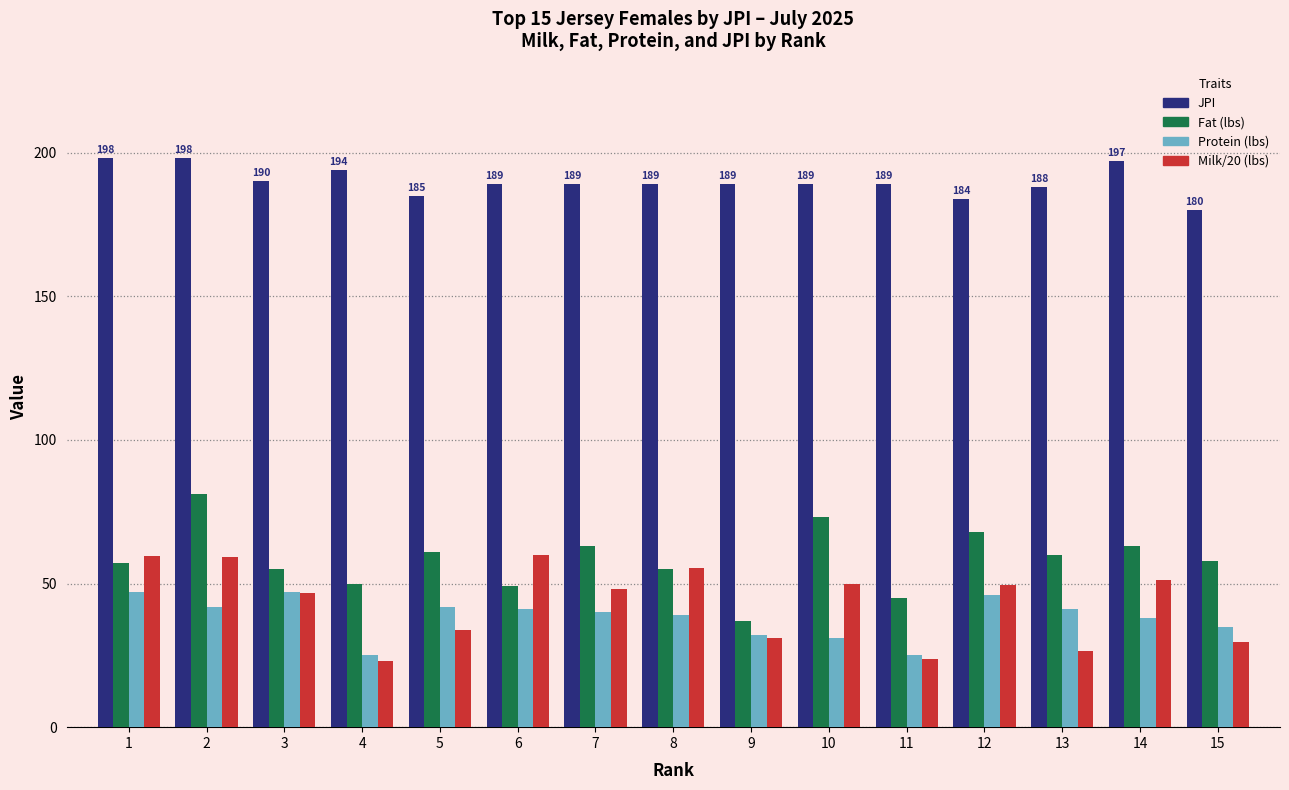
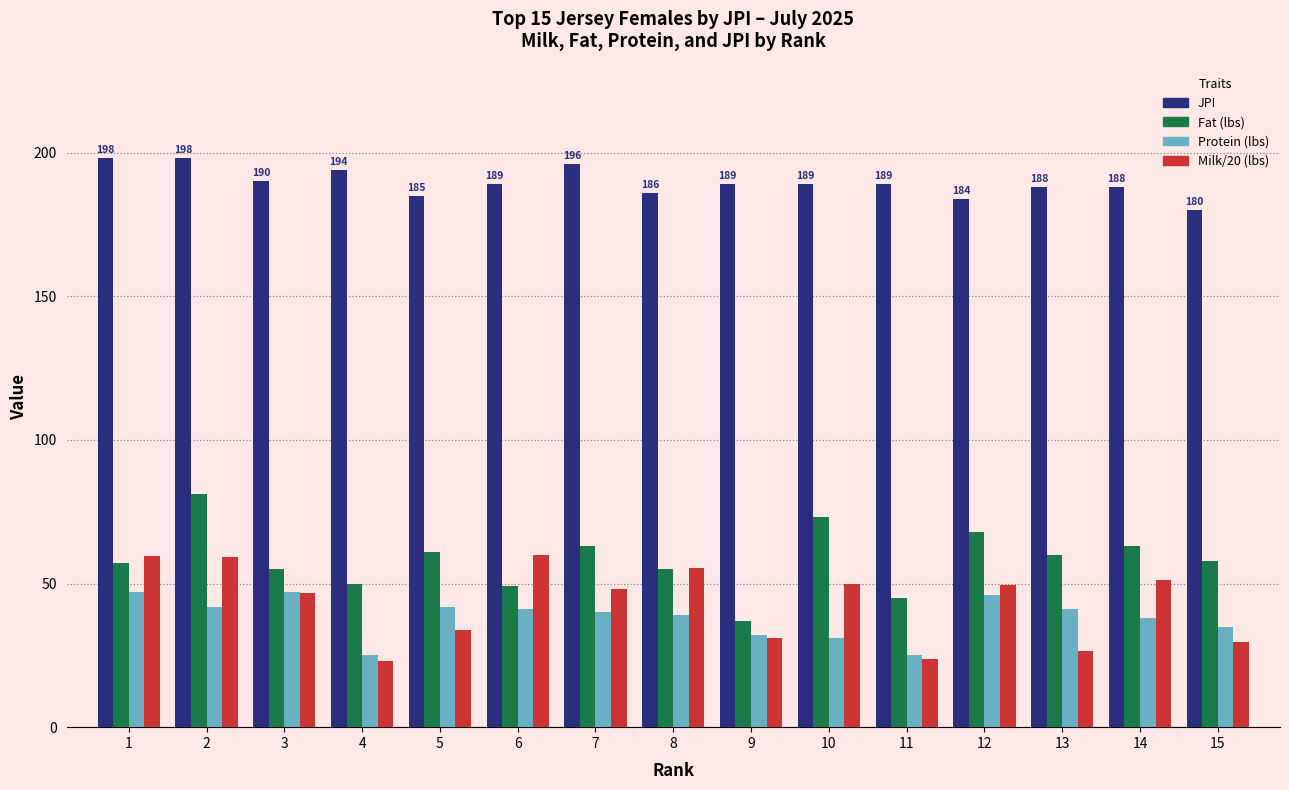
JPI, 7: 189 -> 196
JPI, 8: 189 -> 186
JPI, 14: 197 -> 188
